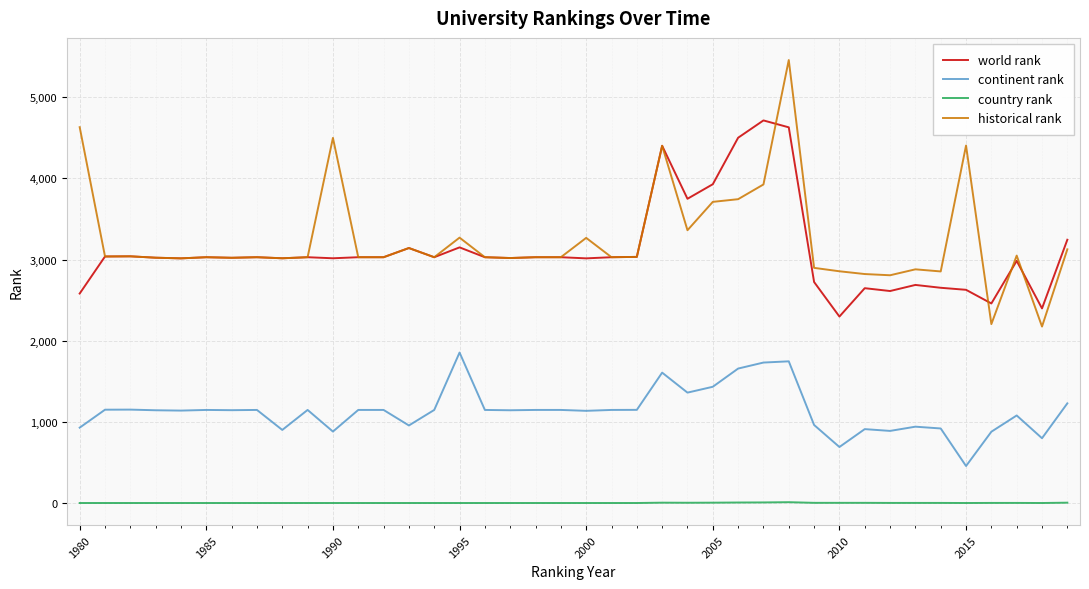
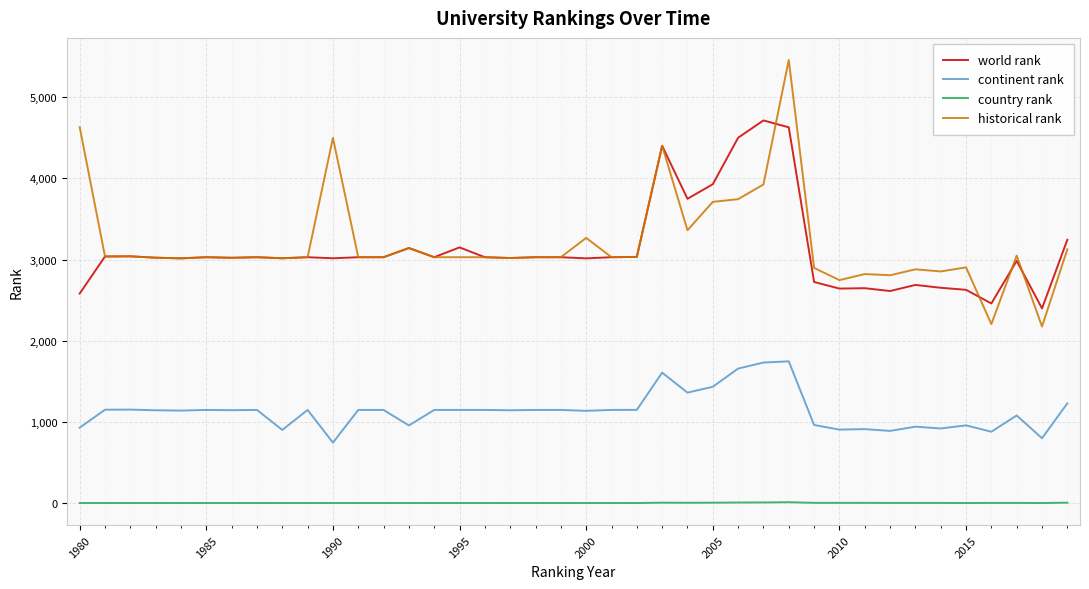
continent rank, 1990: 900 -> 700
continent rank, 1995: 1,900 -> 1,200
historical rank, 1995: 3,300 -> 3,000
world rank, 2010: 2,300 -> 2,600
continent rank, 2010: 700 -> 900
historical rank, 2010: 2,900 -> 2,700
continent rank, 2015: 500 -> 1,000
historical rank, 2015: 4,400 -> 2,900
